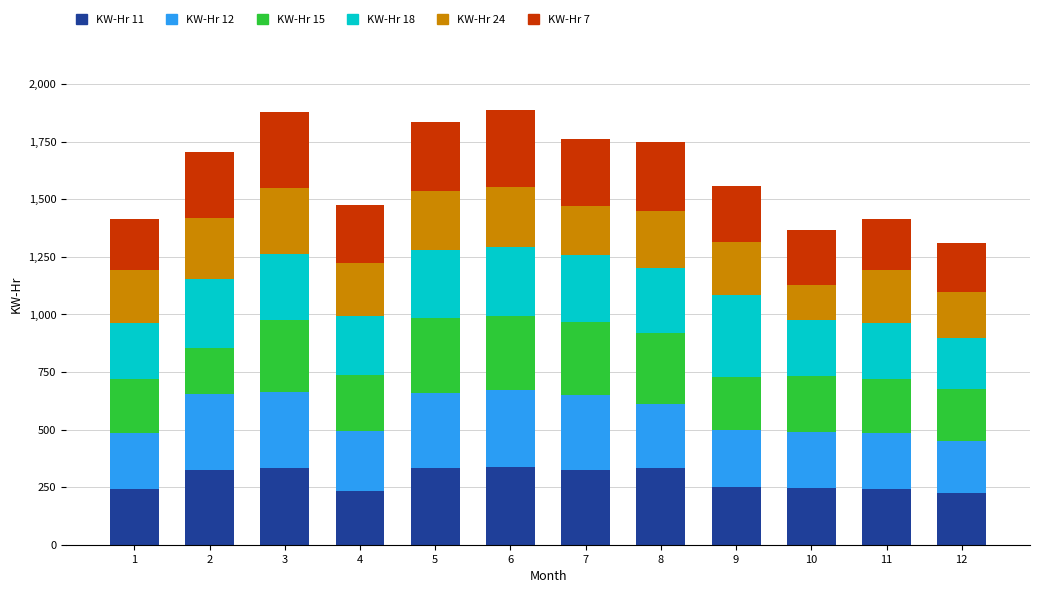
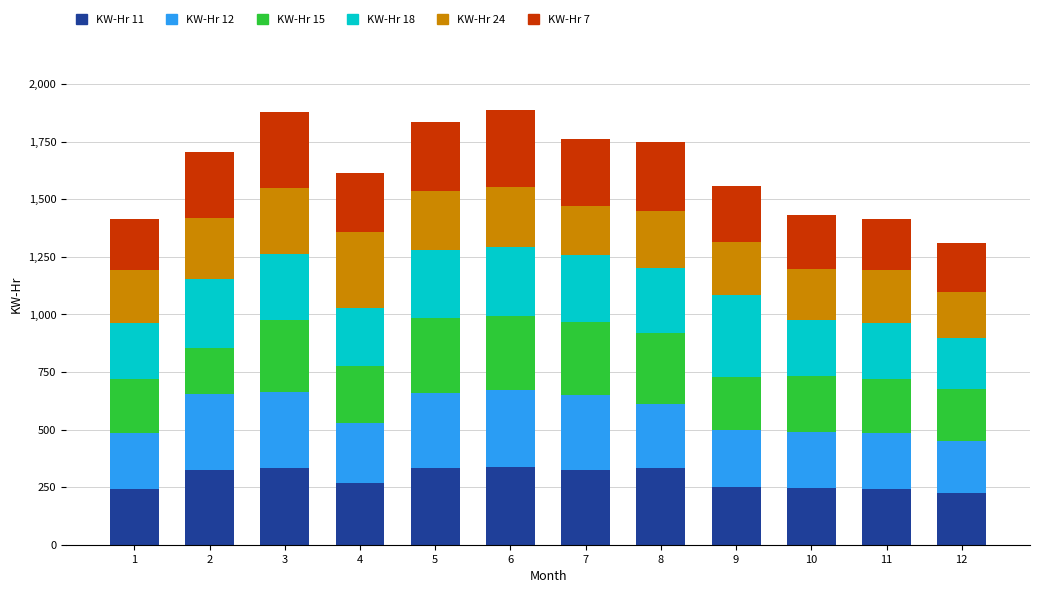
KW-Hr 11, 4: 230 -> 270
KW-Hr 24, 4: 230 -> 330
KW-Hr 24, 10: 150 -> 220
